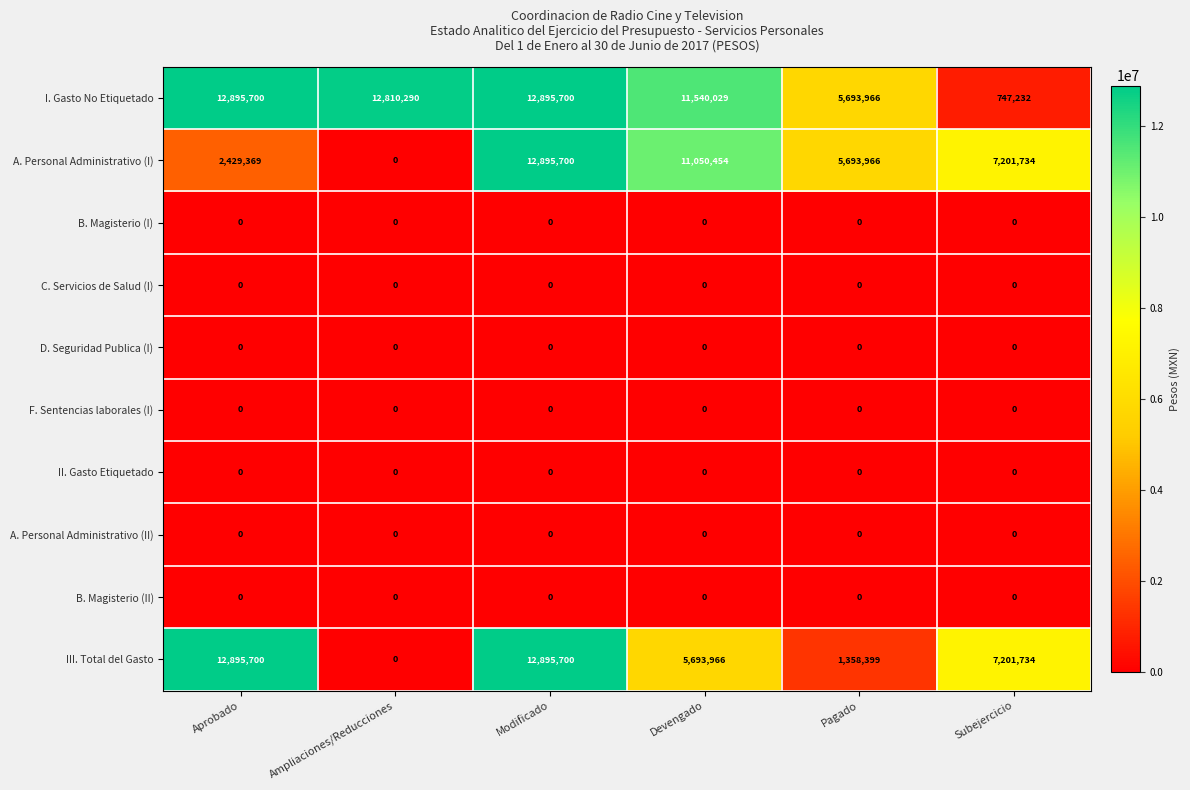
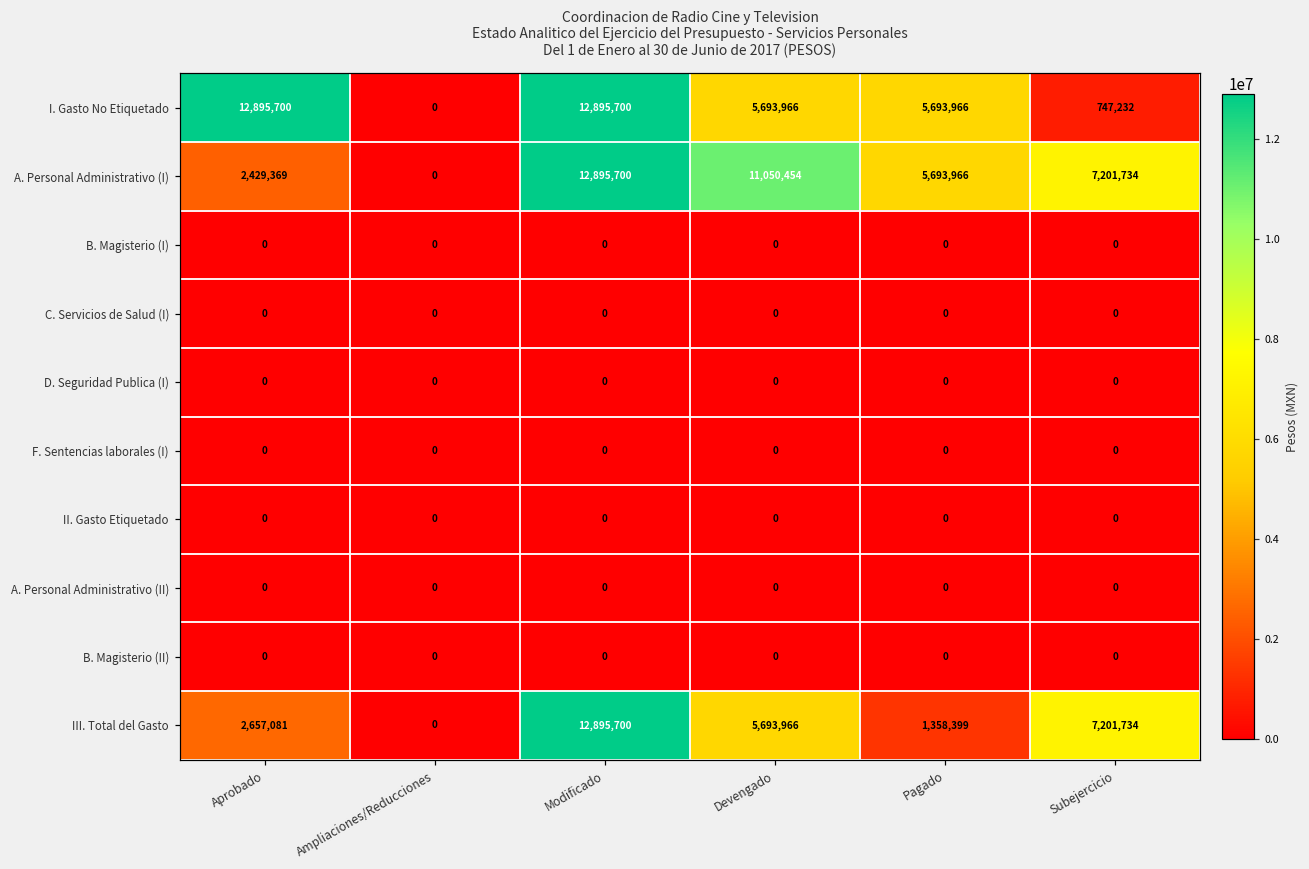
I. Gasto No Etiquetado, Ampliaciones/Reducciones: 12,810,290 -> 0
I. Gasto No Etiquetado, Devengado: 11,540,029 -> 5,693,966
III. Total del Gasto, Aprobado: 12,895,700 -> 2,657,081
